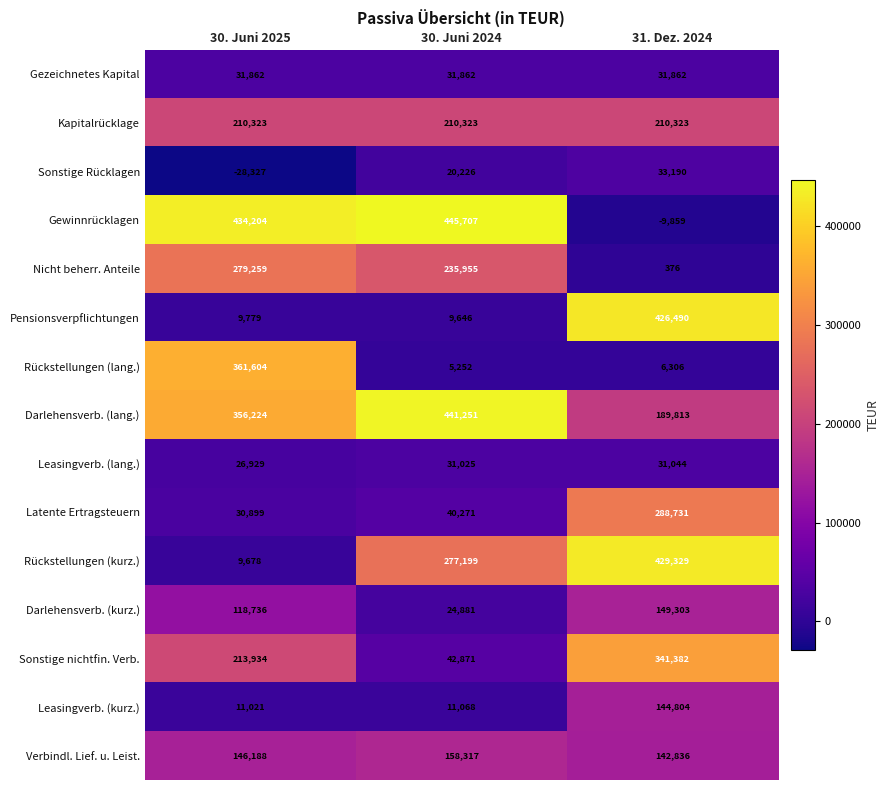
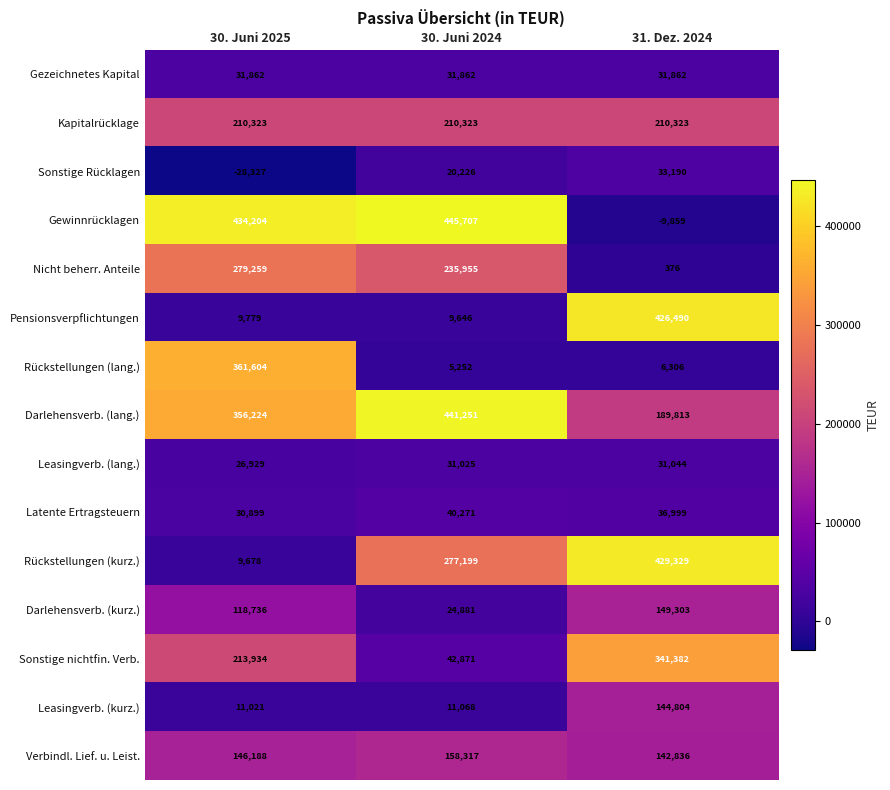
Latente Ertragsteuern, 31. Dez. 2024: 288,731 -> 36,999
